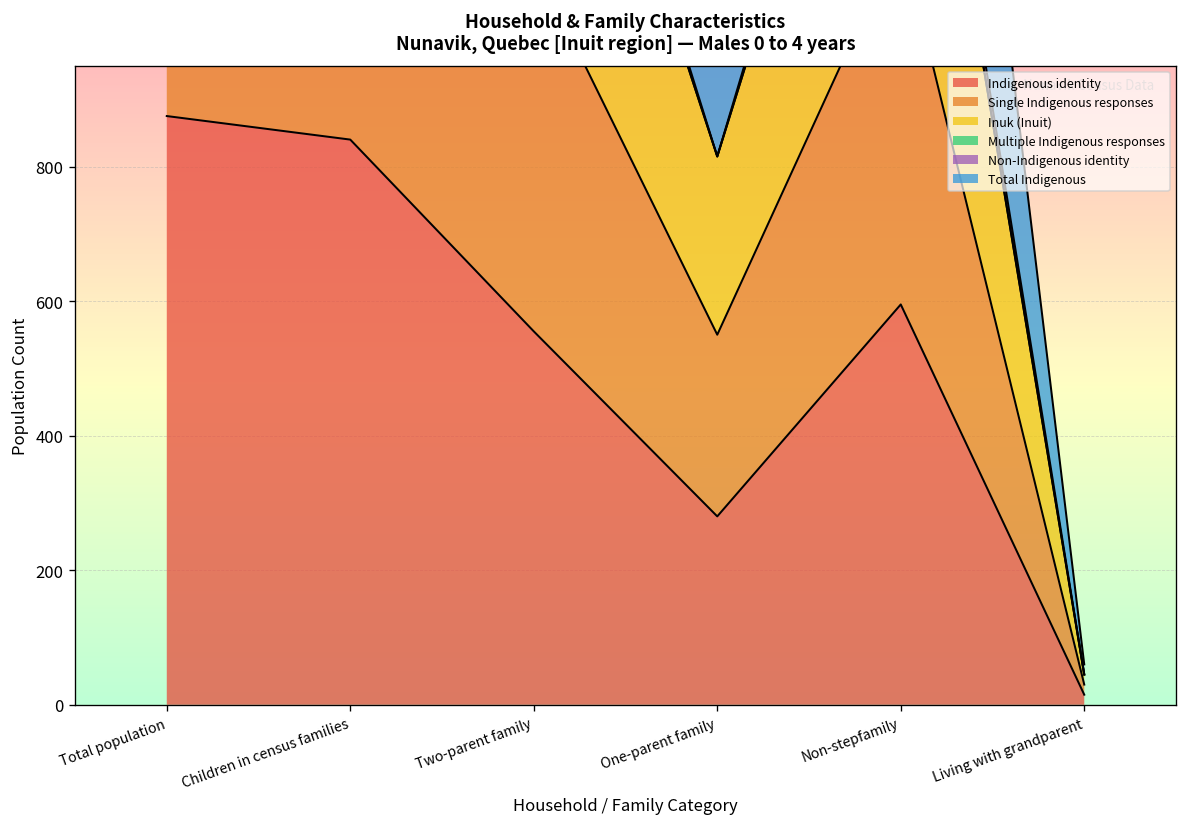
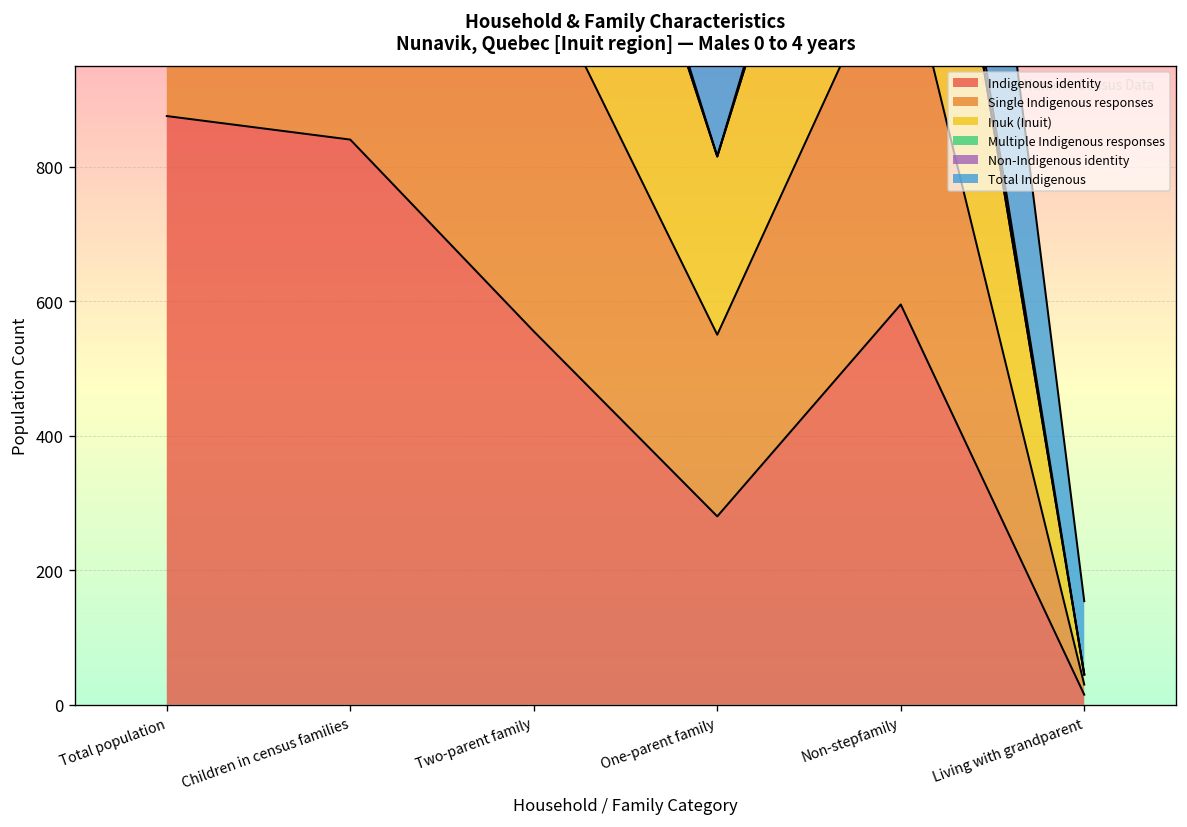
Total Indigenous, Living with grandparent: 20 -> 110
